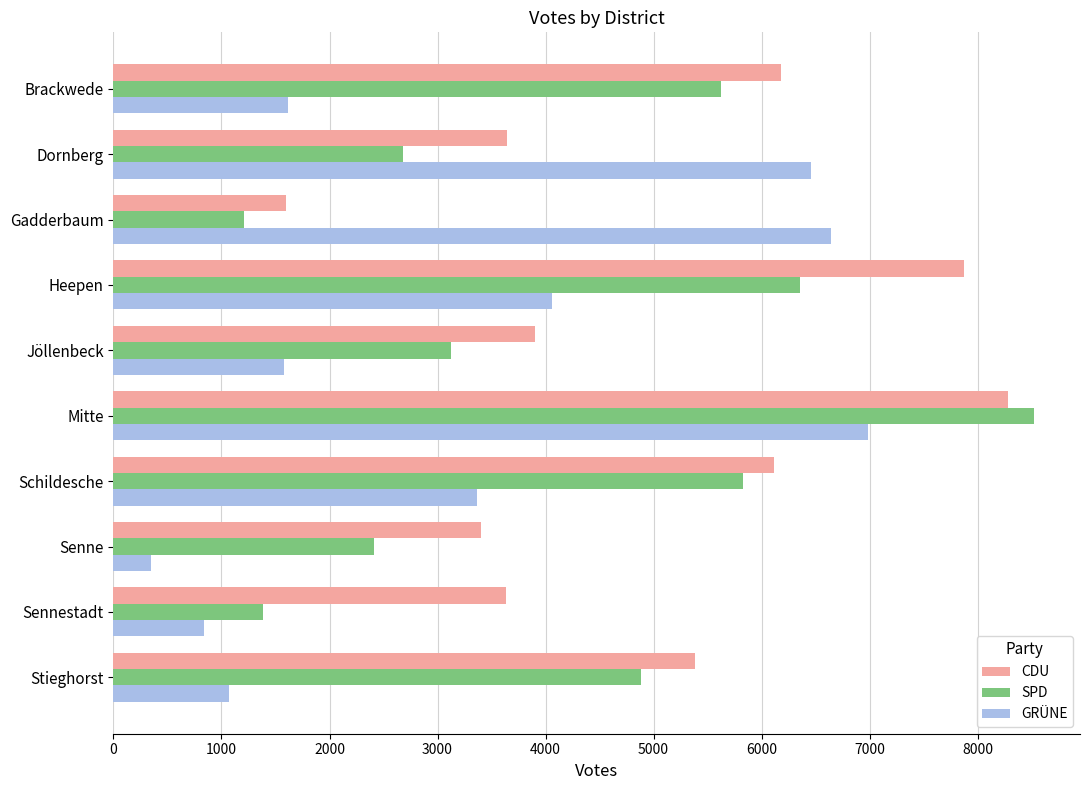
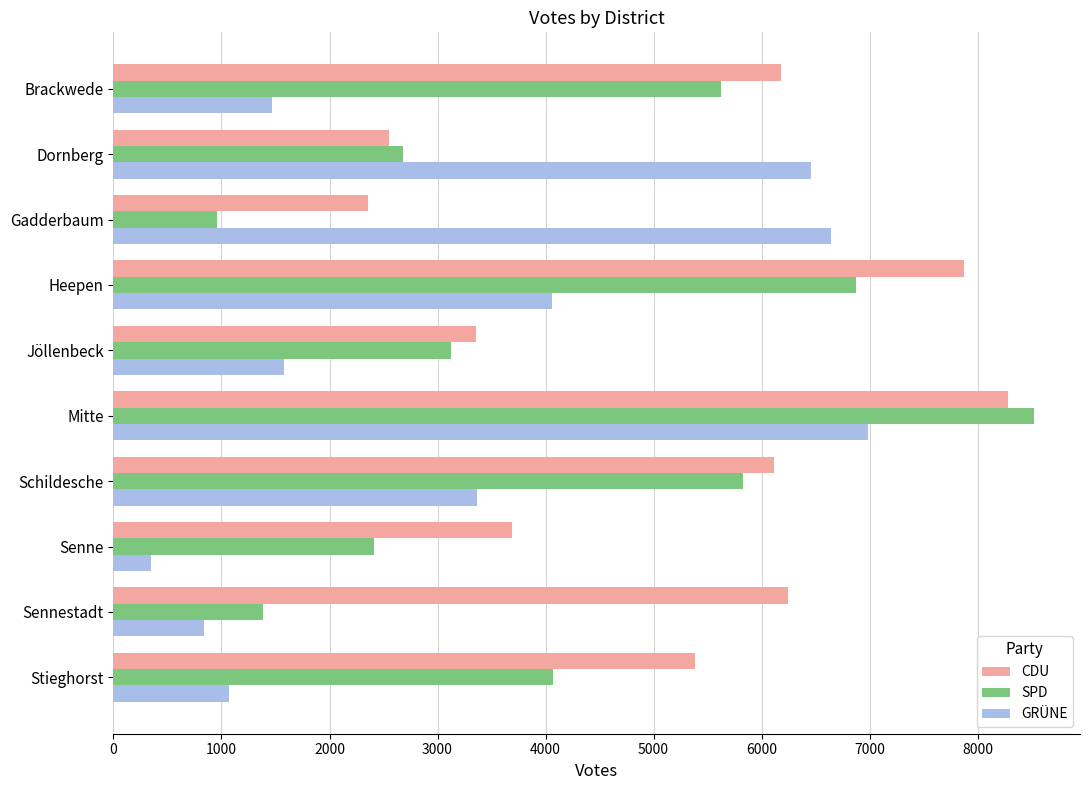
GRÜNE, Brackwede: 1620 -> 1460
CDU, Dornberg: 3640 -> 2550
CDU, Gadderbaum: 1600 -> 2360
SPD, Gadderbaum: 1210 -> 950
SPD, Heepen: 6360 -> 6880
CDU, Jöllenbeck: 3900 -> 3360
CDU, Senne: 3400 -> 3690
CDU, Sennestadt: 3640 -> 6250
SPD, Stieghorst: 4890 -> 4070
